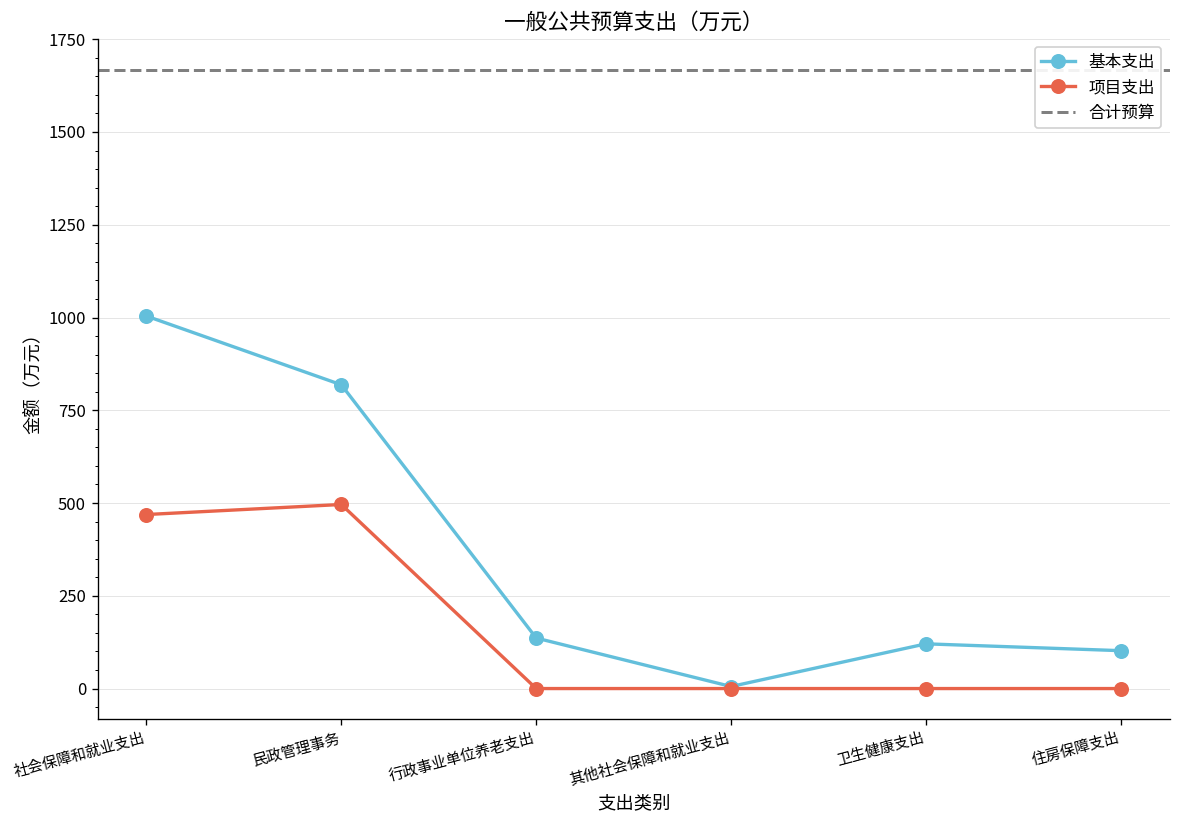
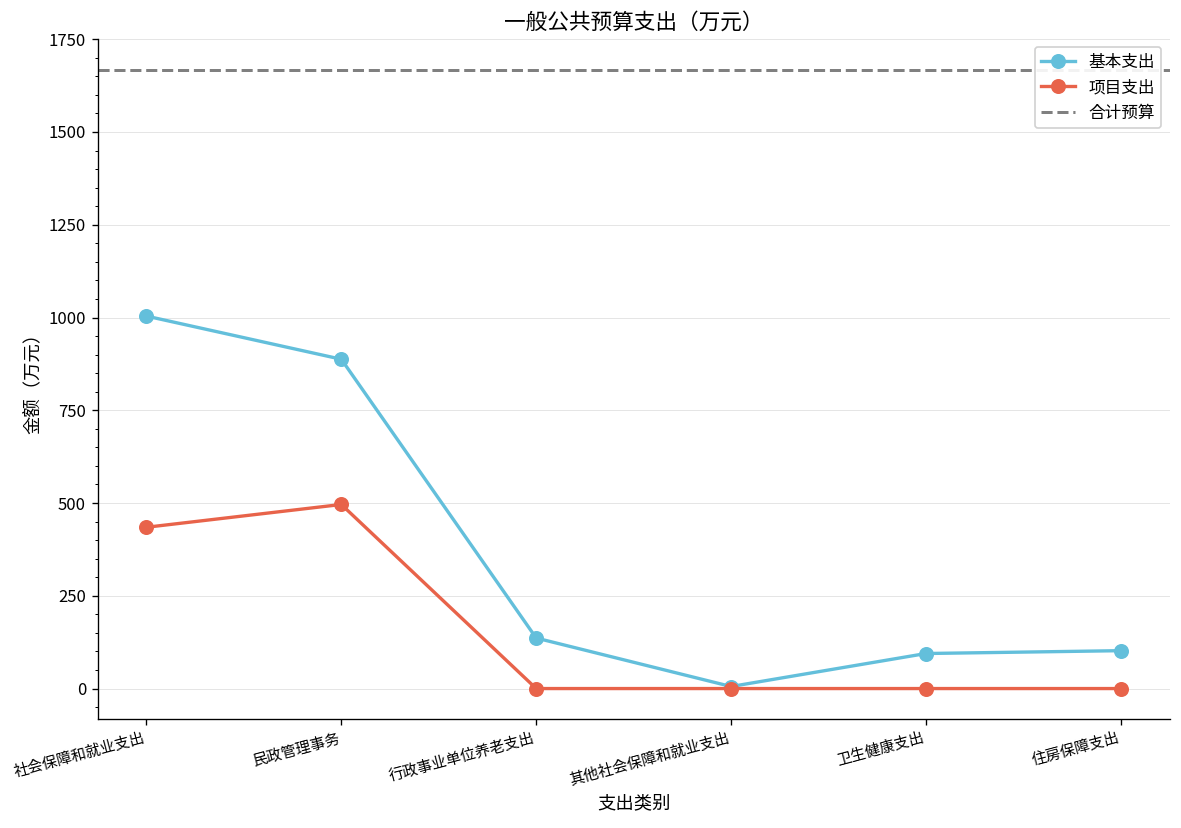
项目支出, 社会保障和就业支出: 470 -> 430
基本支出, 民政管理事务: 820 -> 890
基本支出, 卫生健康支出: 120 -> 90
